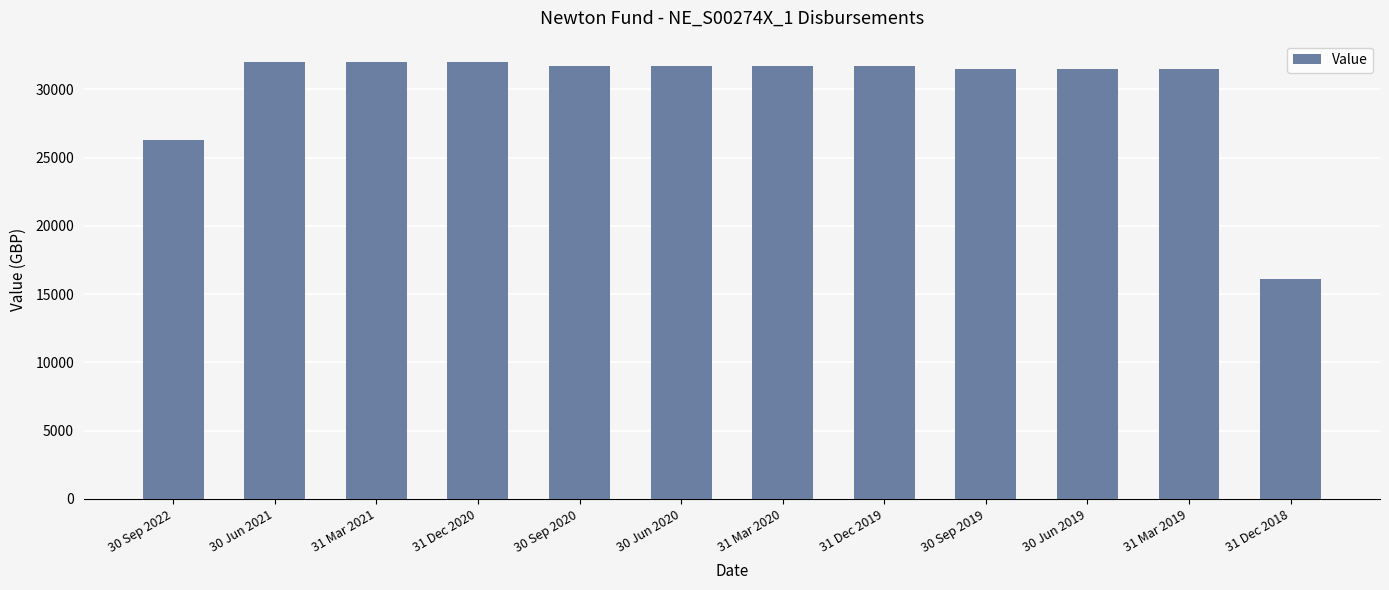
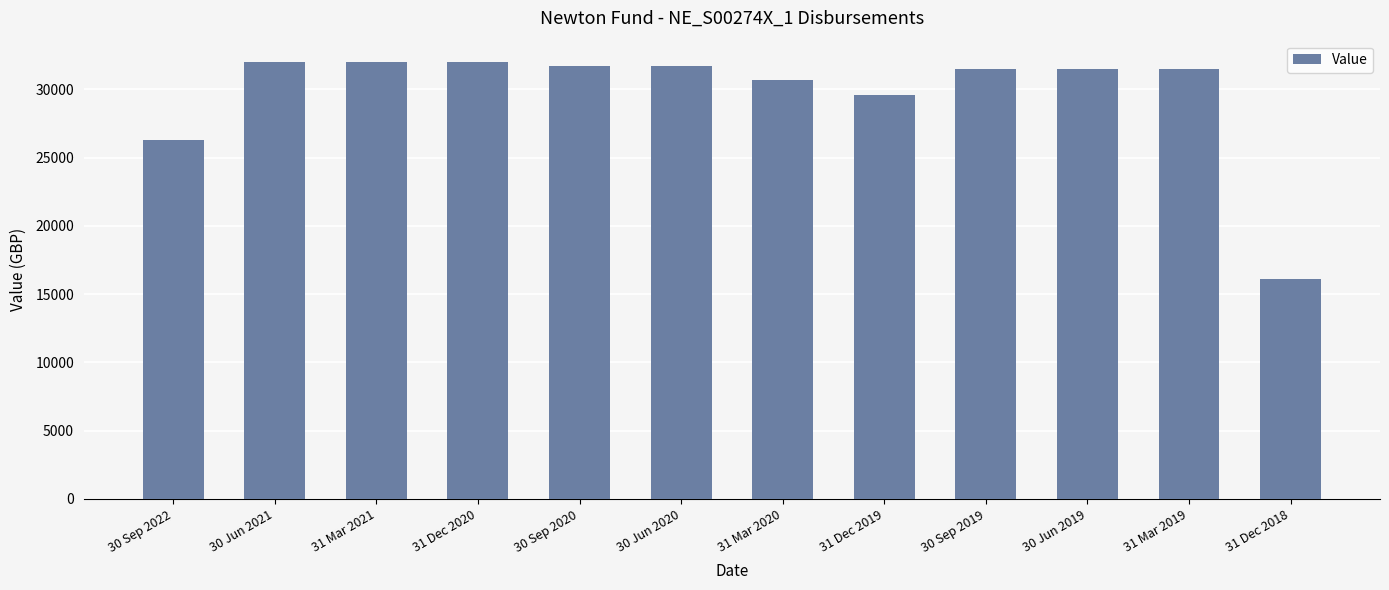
31 Mar 2020: 31700 -> 30600
31 Dec 2019: 31700 -> 29600
